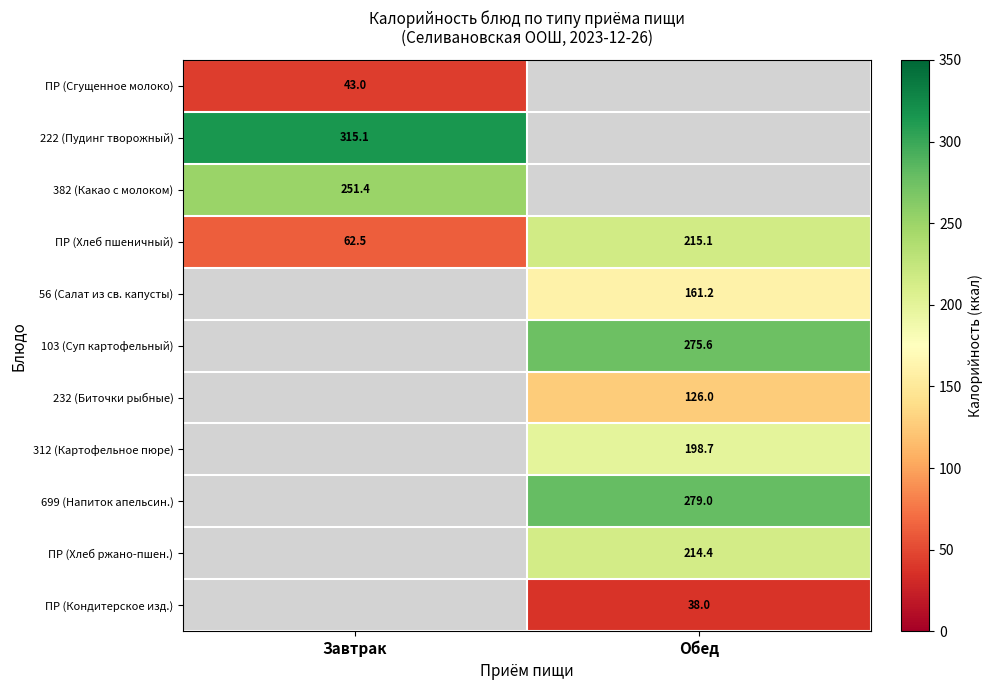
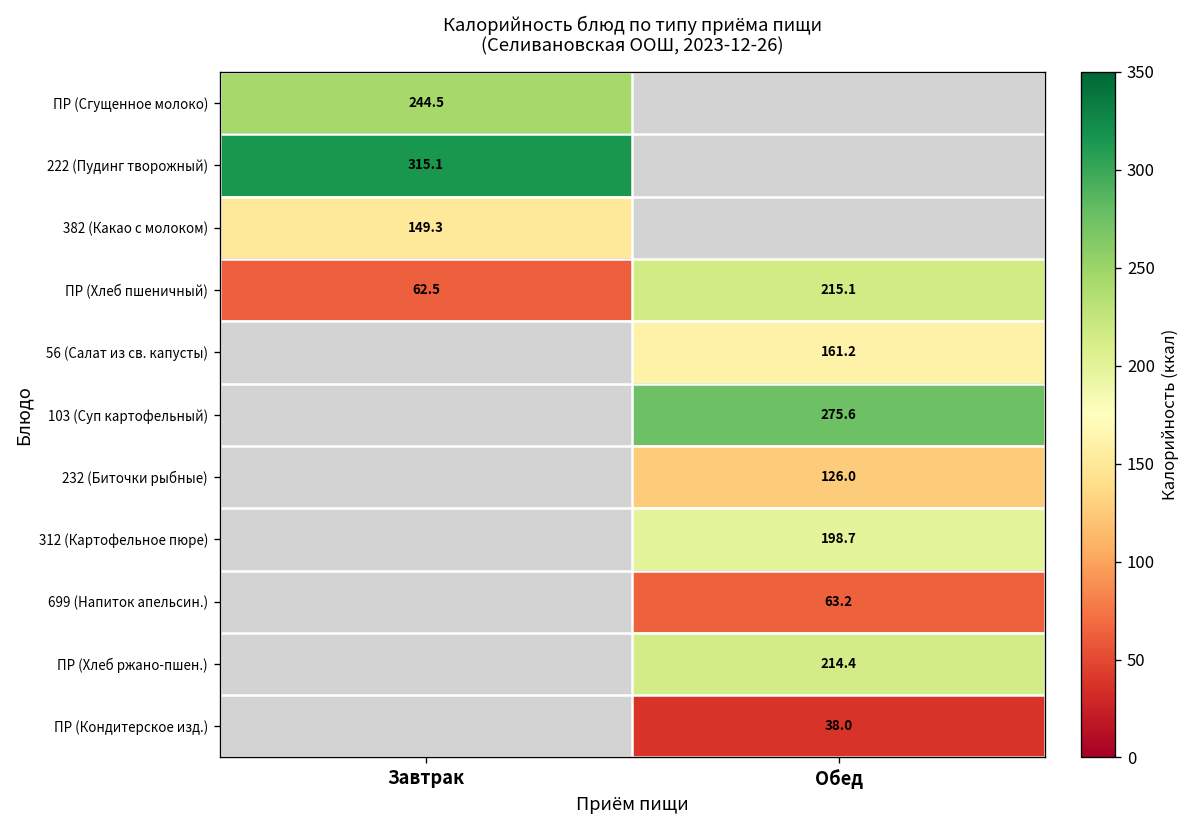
ПР (Сгущенное молоко), Завтрак: 43.0 -> 244.5
382 (Какао с молоком), Завтрак: 251.4 -> 149.3
699 (Напиток апельсин.), Обед: 279.0 -> 63.2
